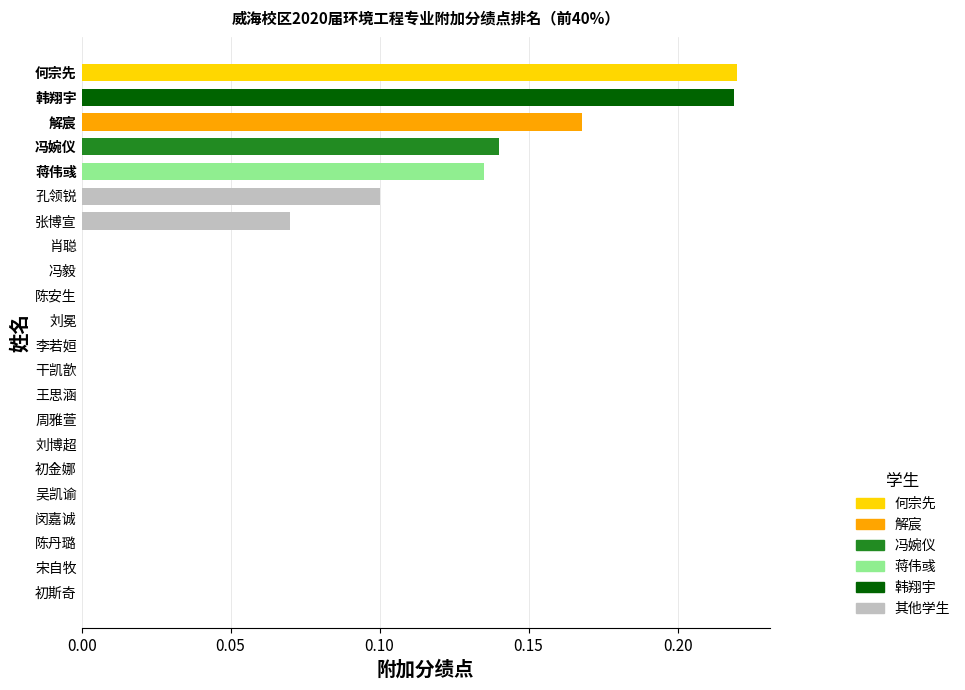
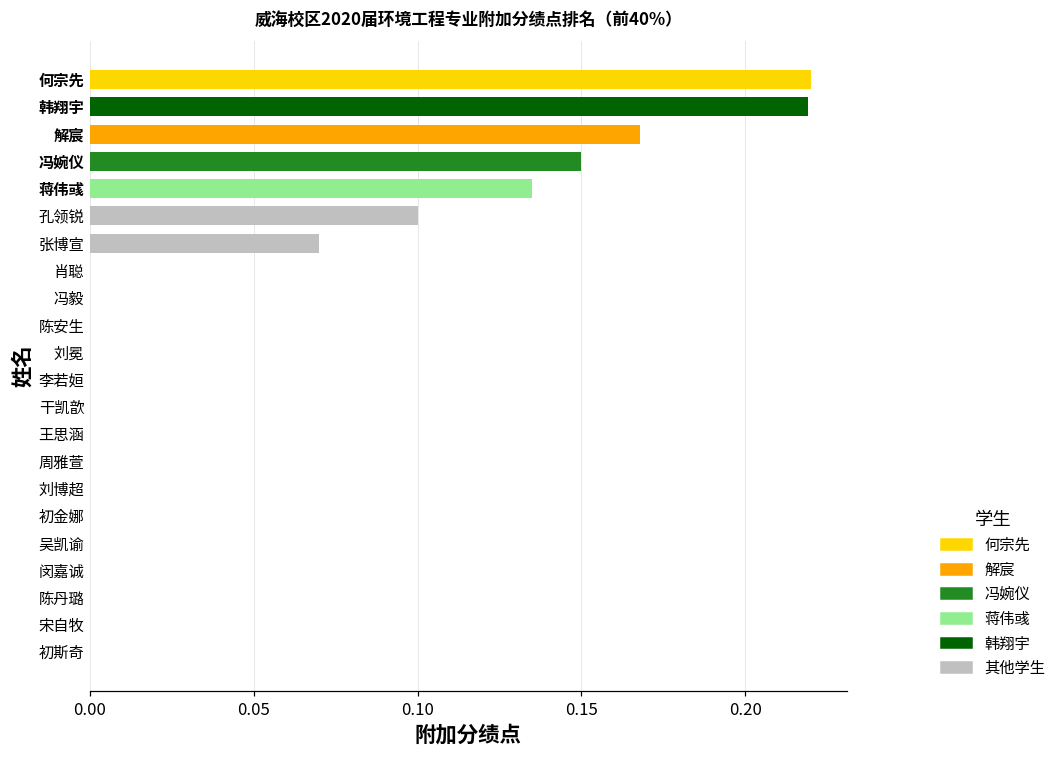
冯婉仪: 0.14 -> 0.15
